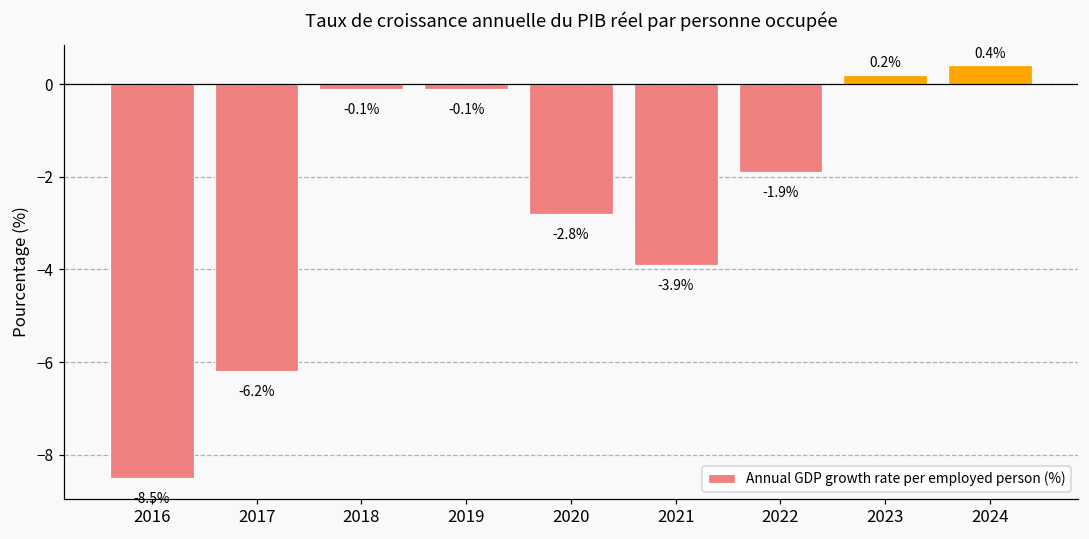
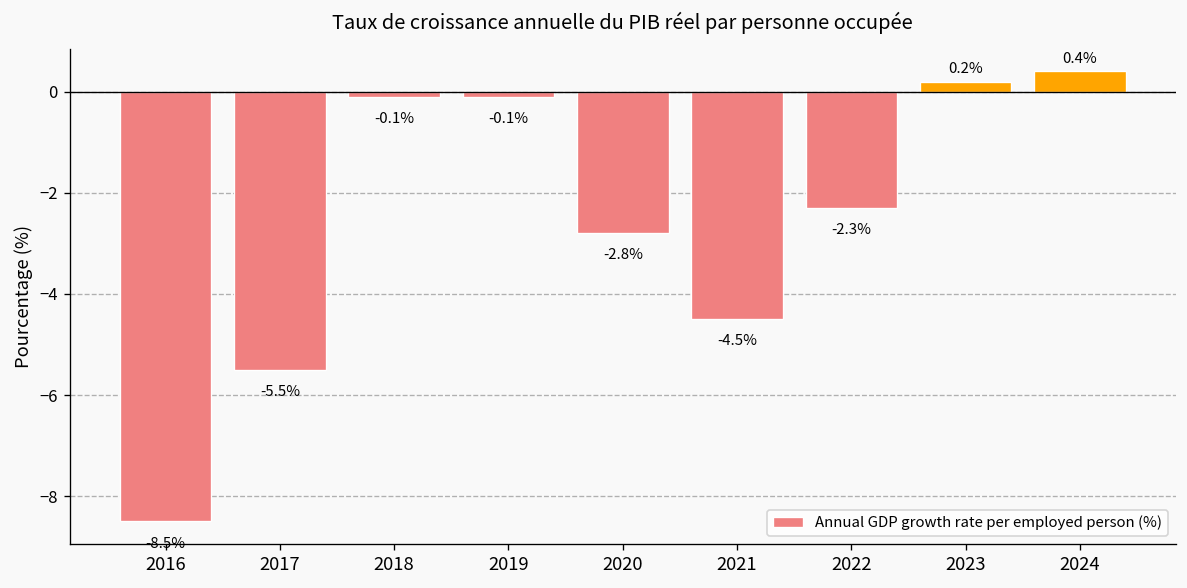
2017: -6.2% -> -5.5%
2021: -3.9% -> -4.5%
2022: -1.9% -> -2.3%
